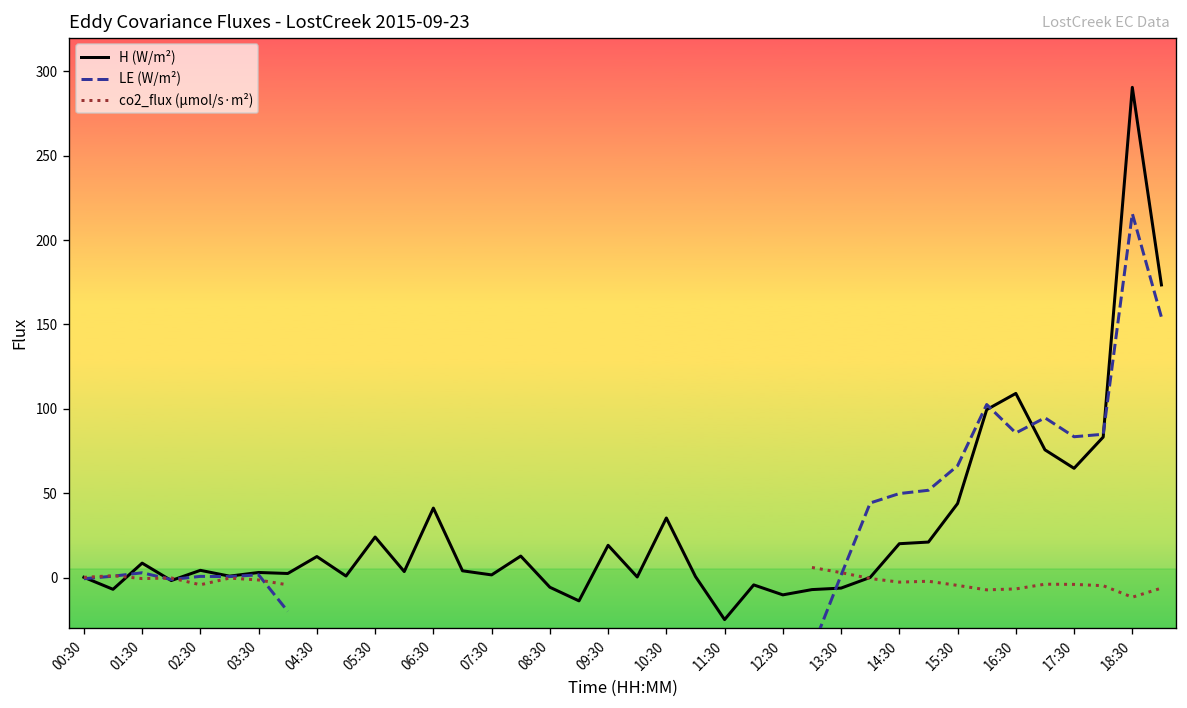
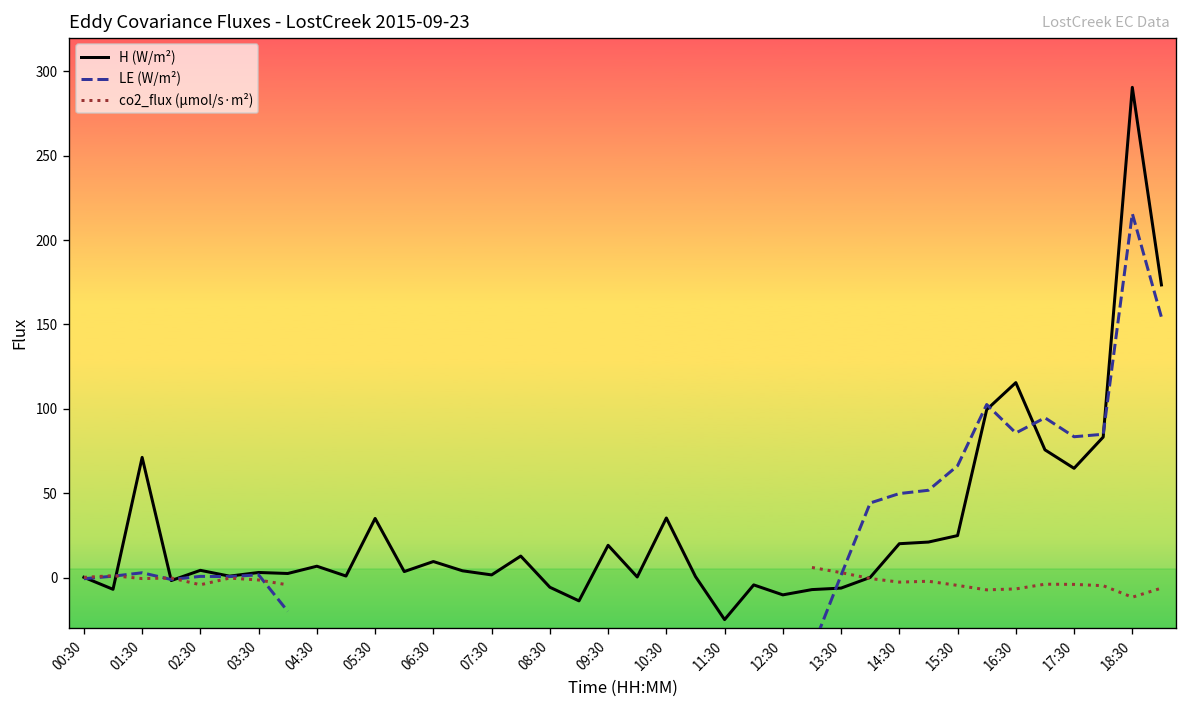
H (W/m²), 01:30: 9 -> 71
H (W/m²), 04:30: 12 -> 7
H (W/m²), 05:30: 24 -> 35
H (W/m²), 06:30: 41 -> 9
H (W/m²), 15:30: 44 -> 25
H (W/m²), 16:30: 109 -> 116
